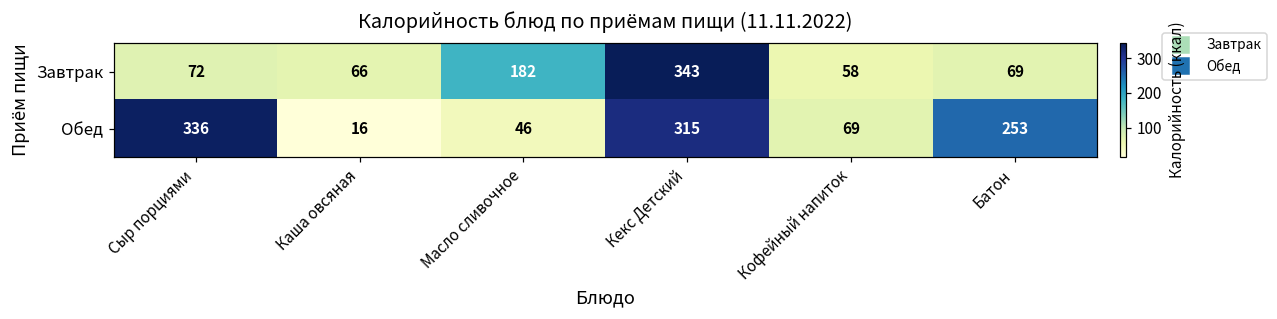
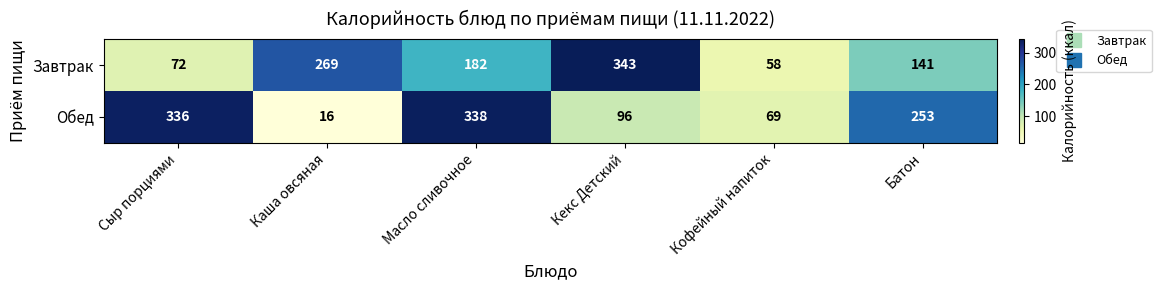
Завтрак, Каша овсяная: 66 -> 269
Завтрак, Батон: 69 -> 141
Обед, Масло сливочное: 46 -> 338
Обед, Кекс Детский: 315 -> 96
